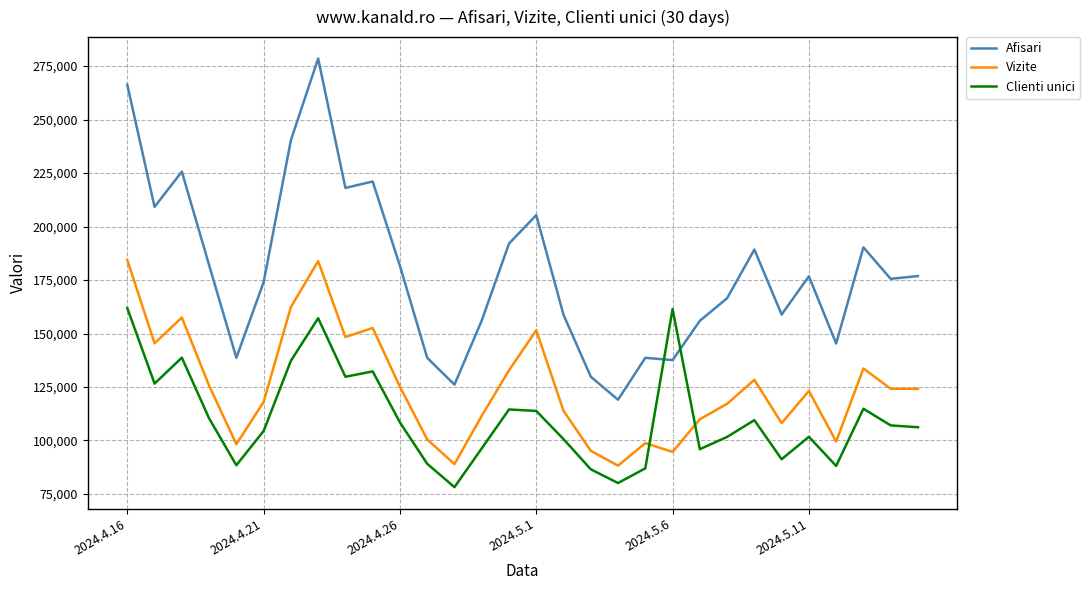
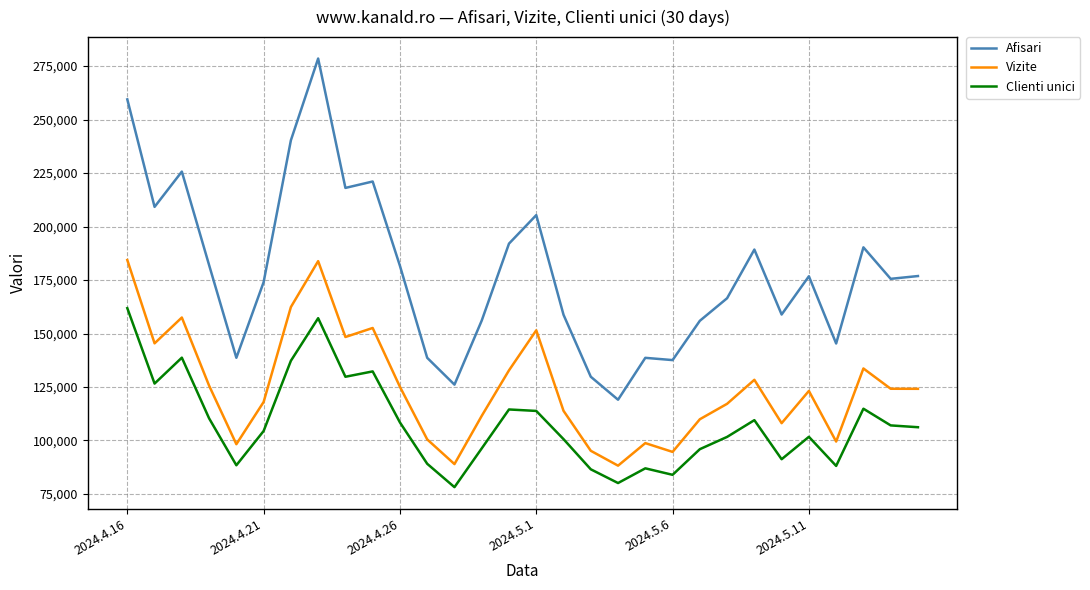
Afisari, 2024.4.16: 266,000 -> 259,000
Clienti unici, 2024.5.6: 161,000 -> 84,000
